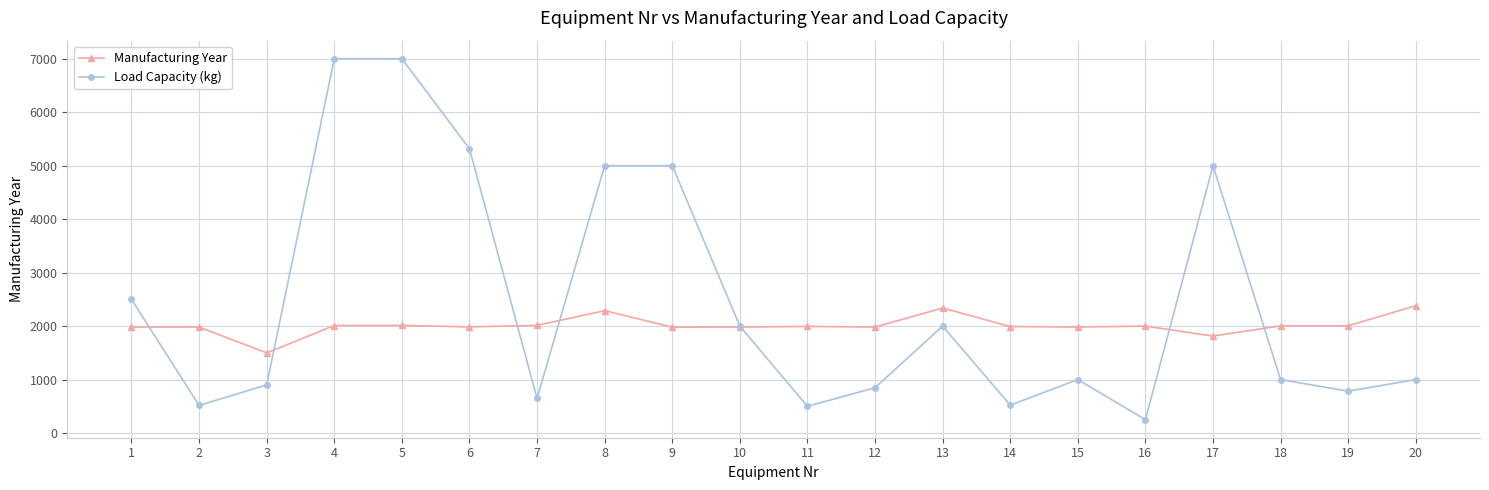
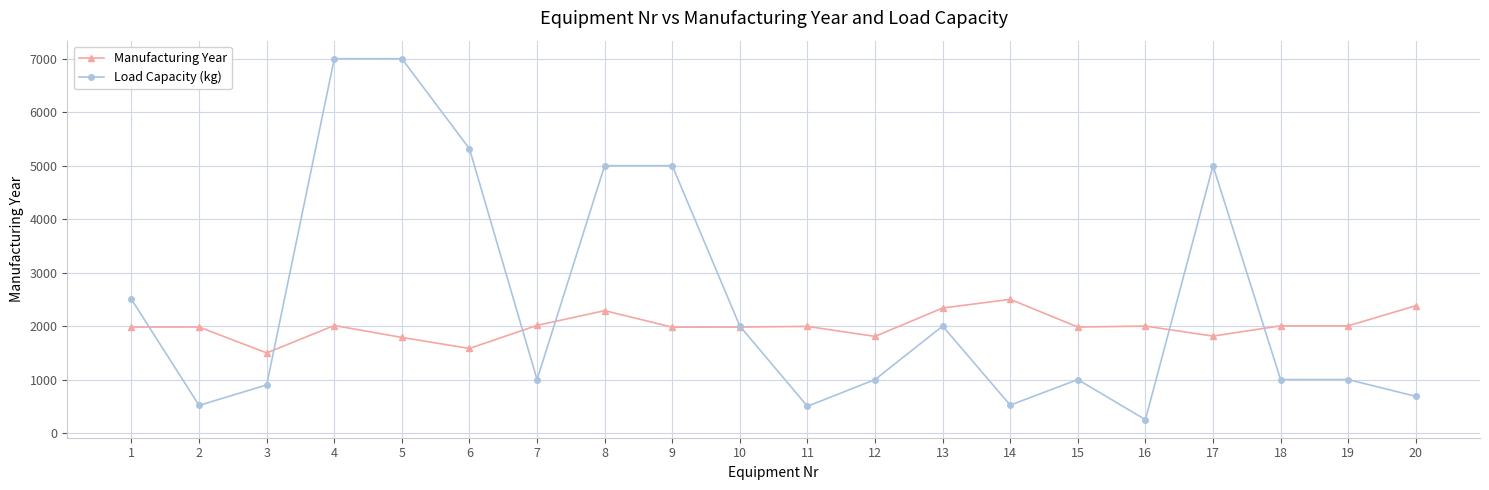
Manufacturing Year, 5: 2000 -> 1800
Manufacturing Year, 6: 2000 -> 1600
Load Capacity (kg), 7: 600 -> 1000
Manufacturing Year, 12: 2000 -> 1800
Load Capacity (kg), 12: 800 -> 1000
Manufacturing Year, 14: 2000 -> 2500
Load Capacity (kg), 19: 800 -> 1000
Load Capacity (kg), 20: 1000 -> 700
